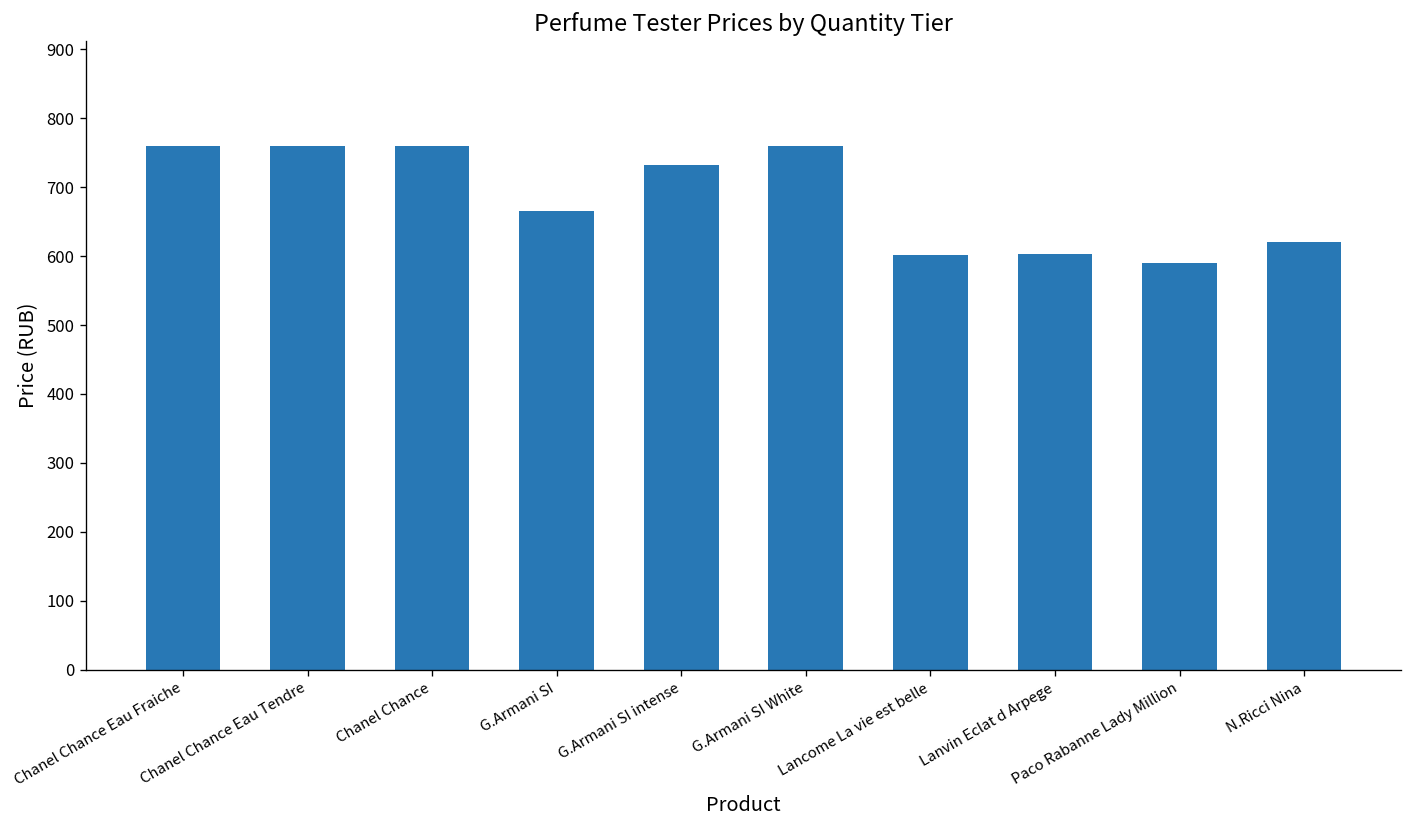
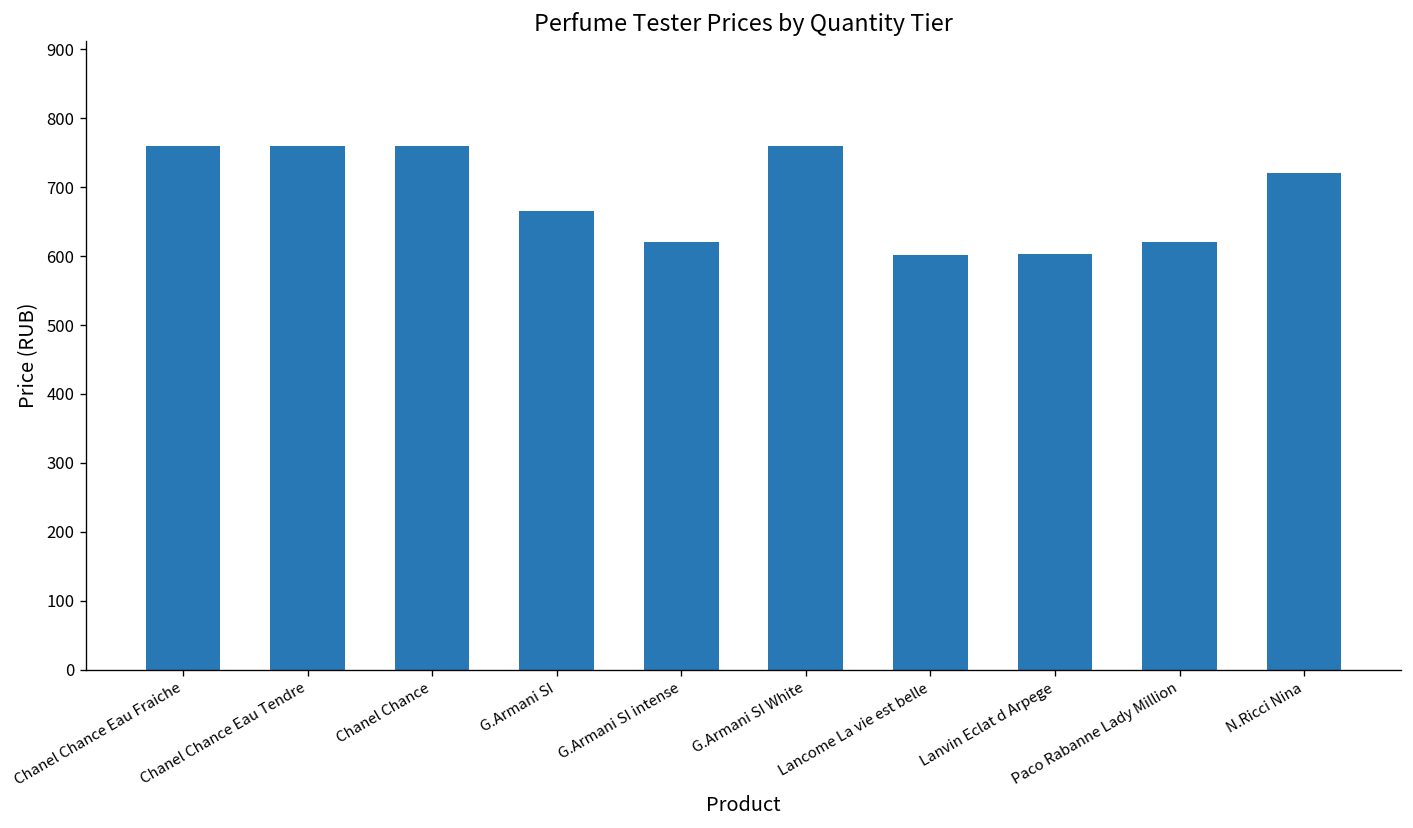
G.Armani SI intense: 730 -> 620
Paco Rabanne Lady Million: 590 -> 620
N.Ricci Nina: 620 -> 720
